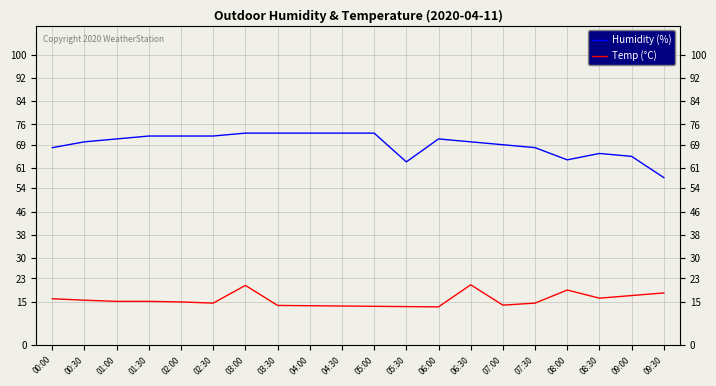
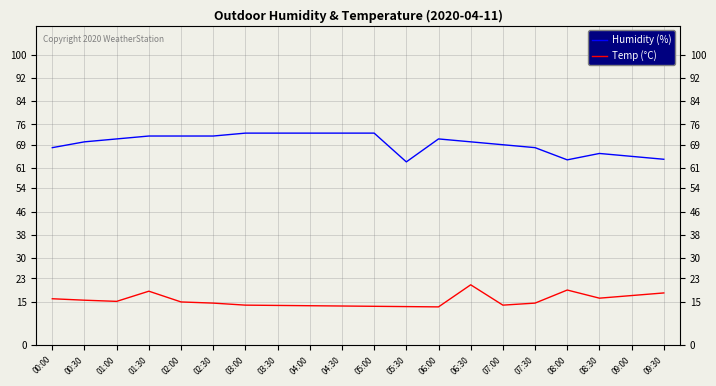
Temp (°C), 01:30: 15 -> 19
Temp (°C), 03:00: 21 -> 14
Humidity (%), 09:30: 58 -> 64
